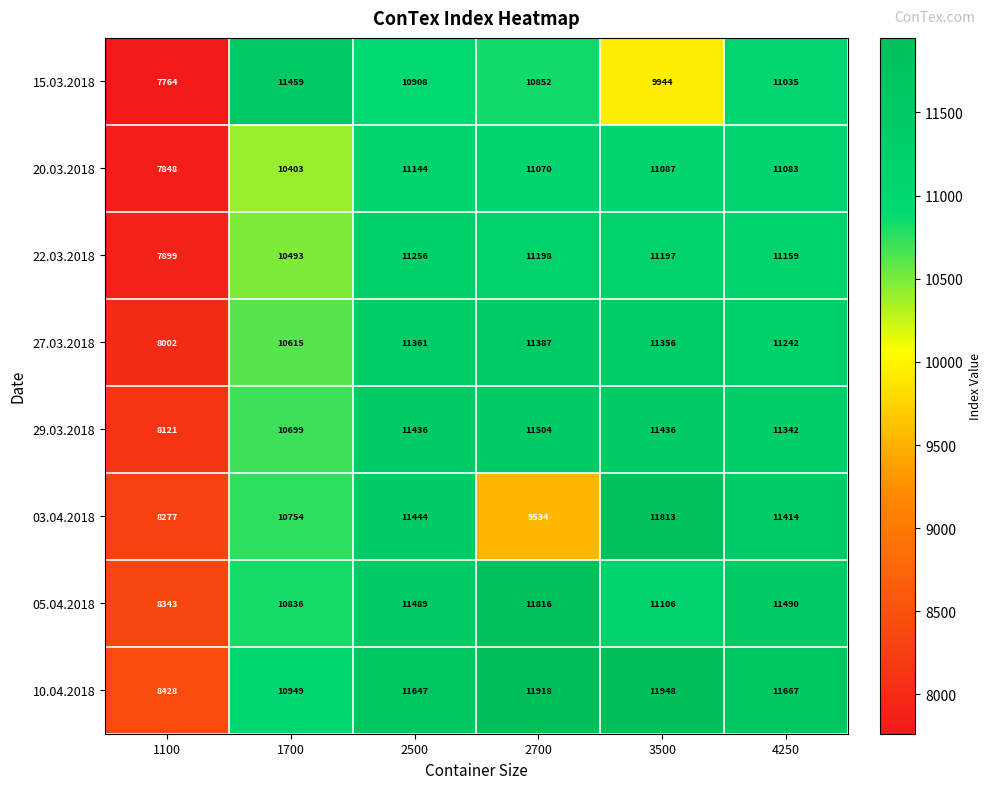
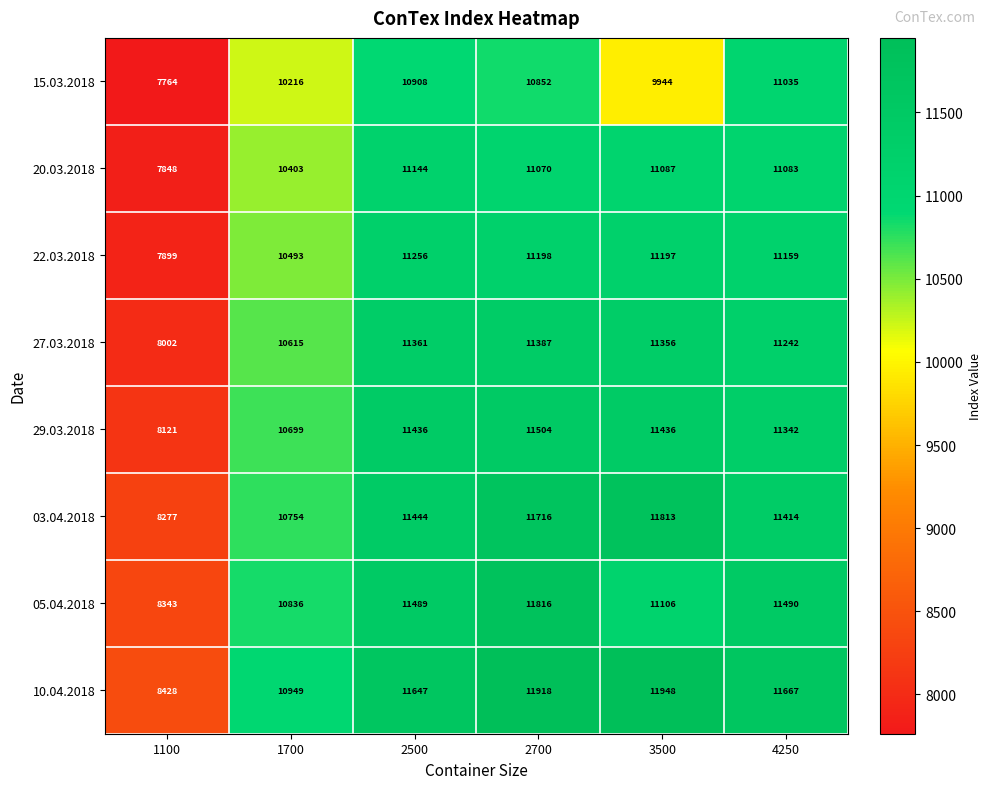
15.03.2018, 1700: 11459 -> 10216
03.04.2018, 2700: 9534 -> 11716
